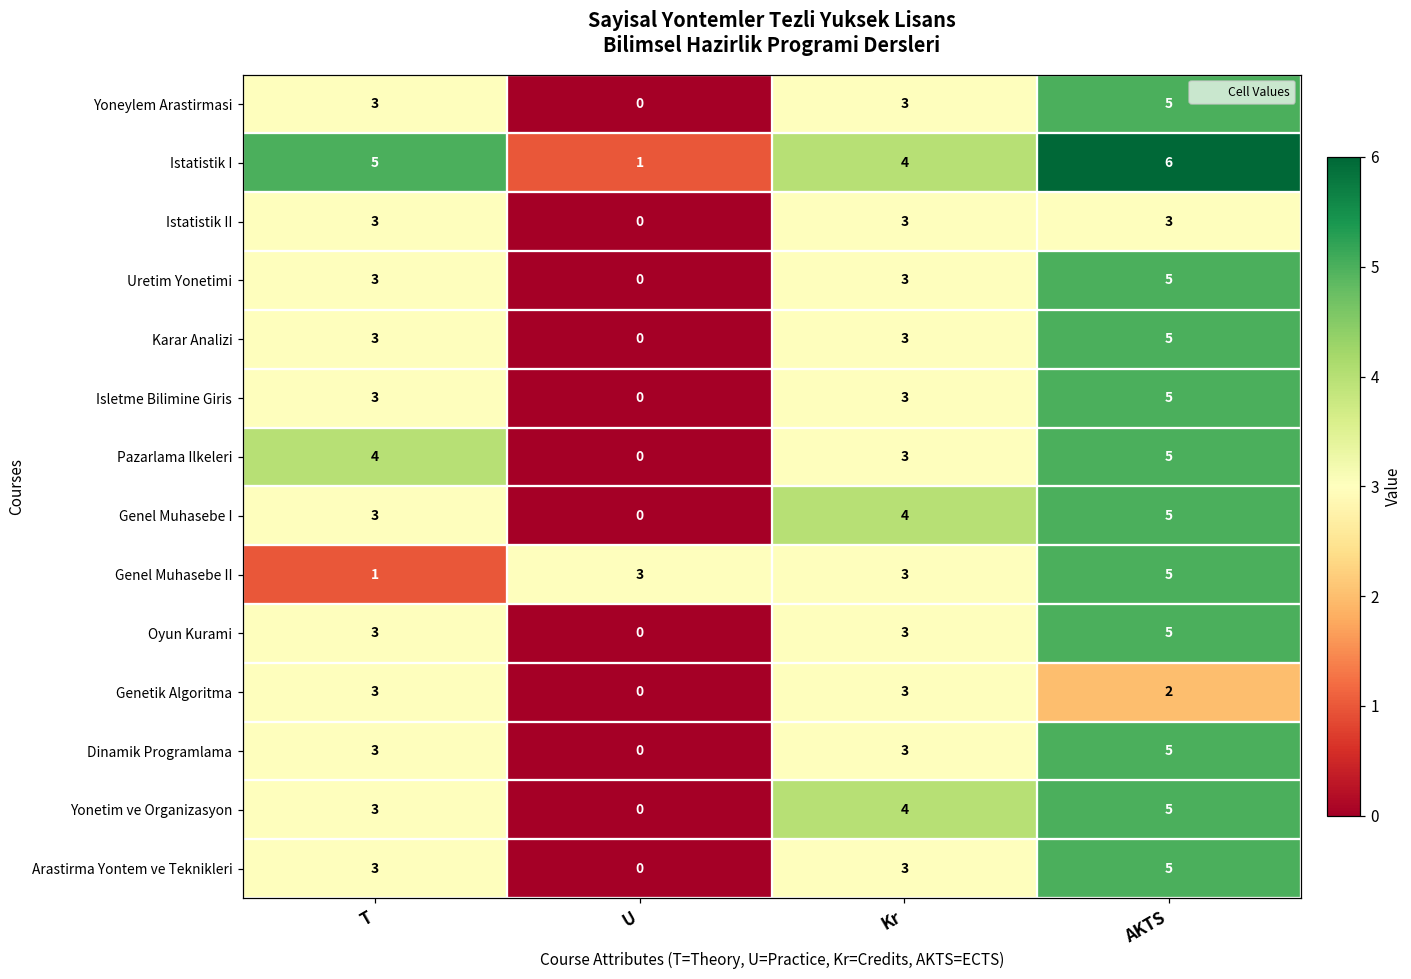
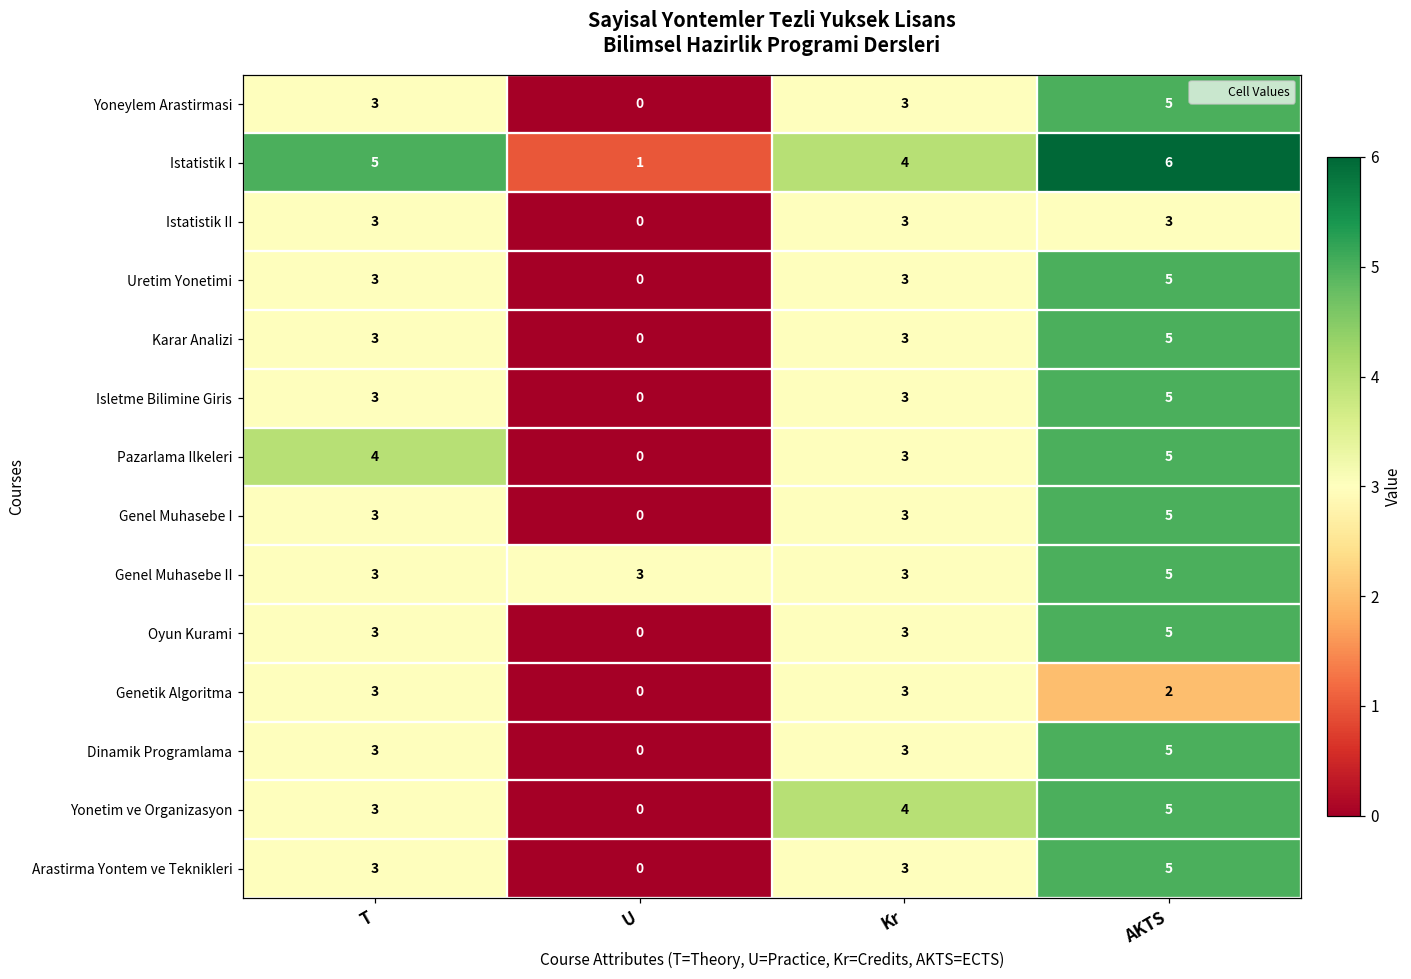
Genel Muhasebe I, Kr: 4 -> 3
Genel Muhasebe II, T: 1 -> 3
